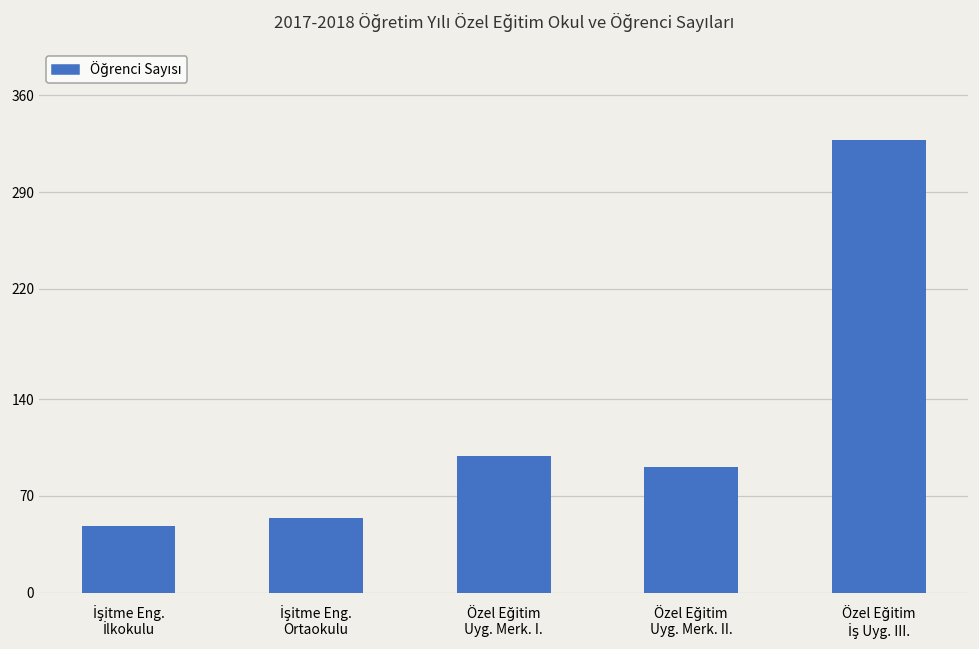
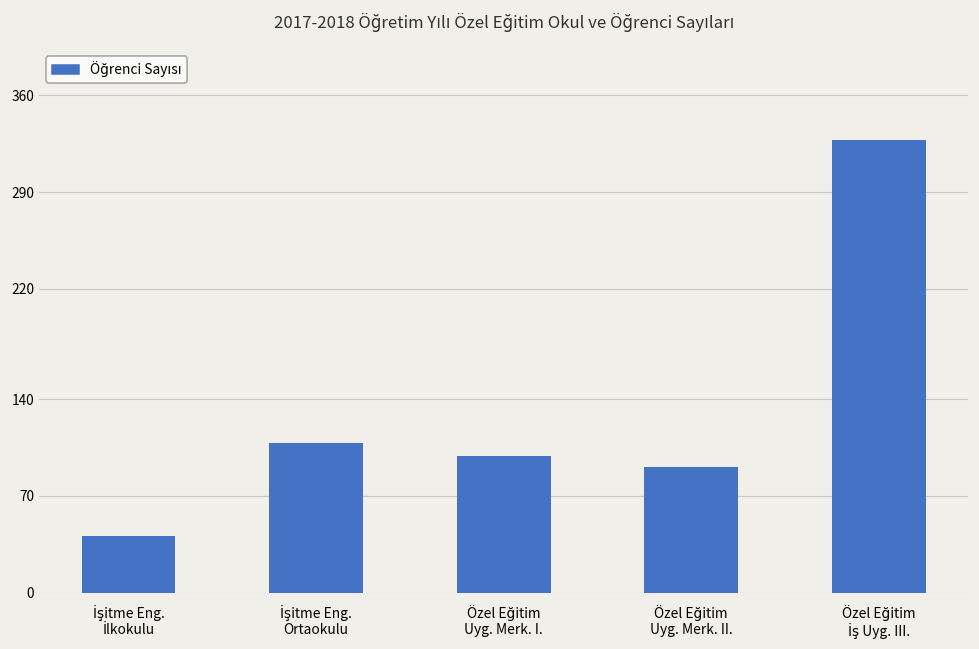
İşitme Eng. İlkokulu: 48 -> 41
İşitme Eng. Ortaokulu: 54 -> 108
